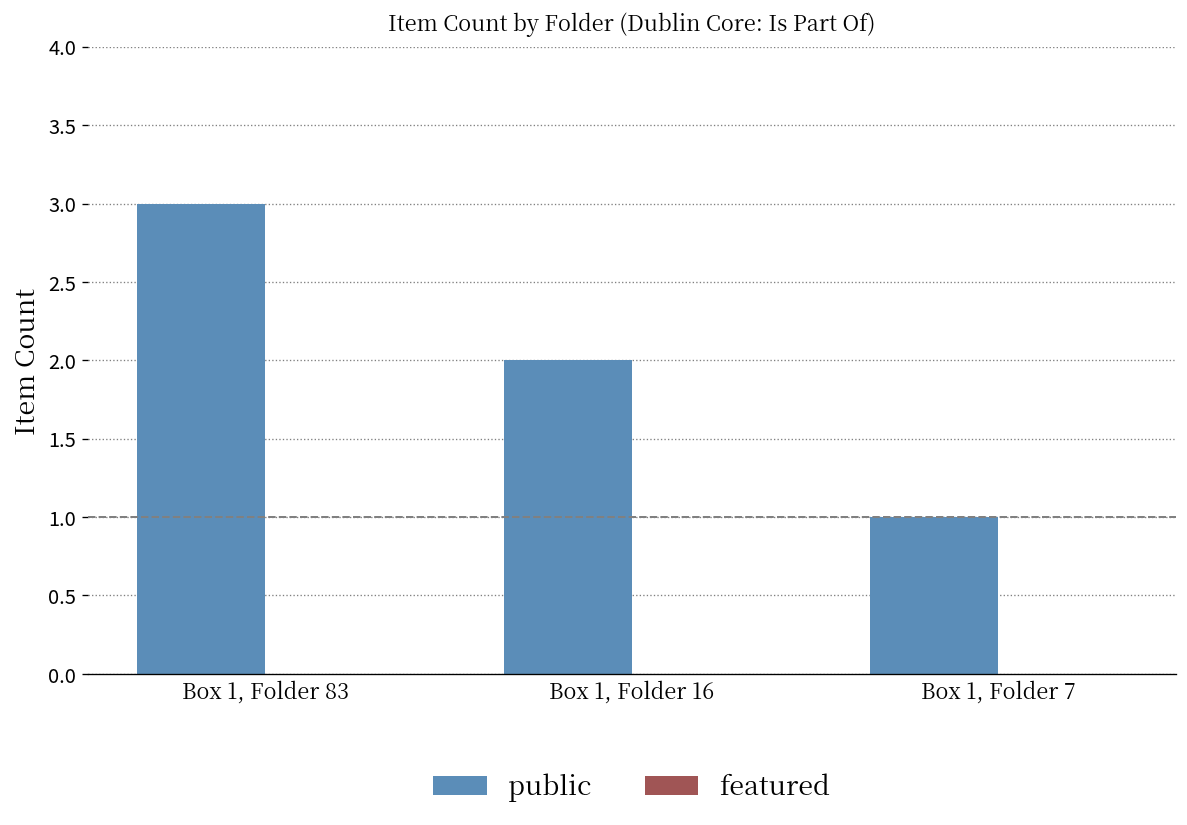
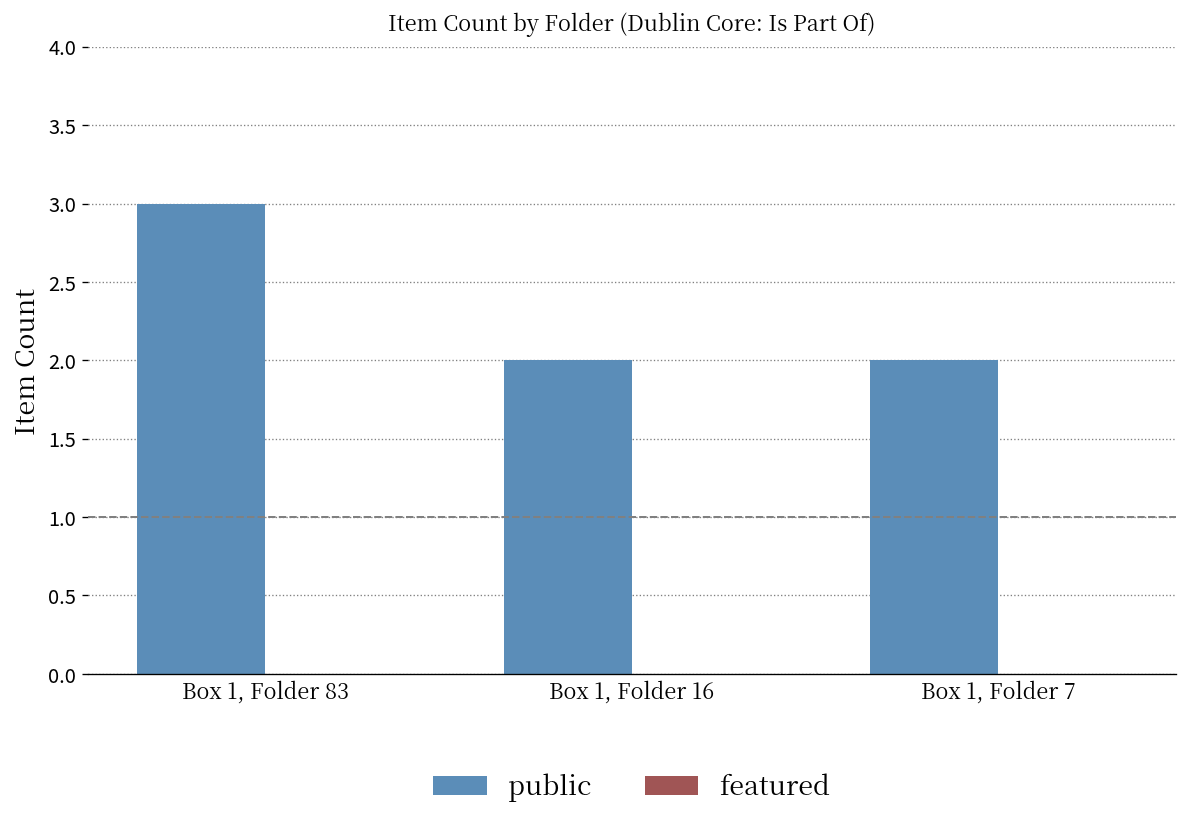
public, Box 1, Folder 7: 1 -> 2
